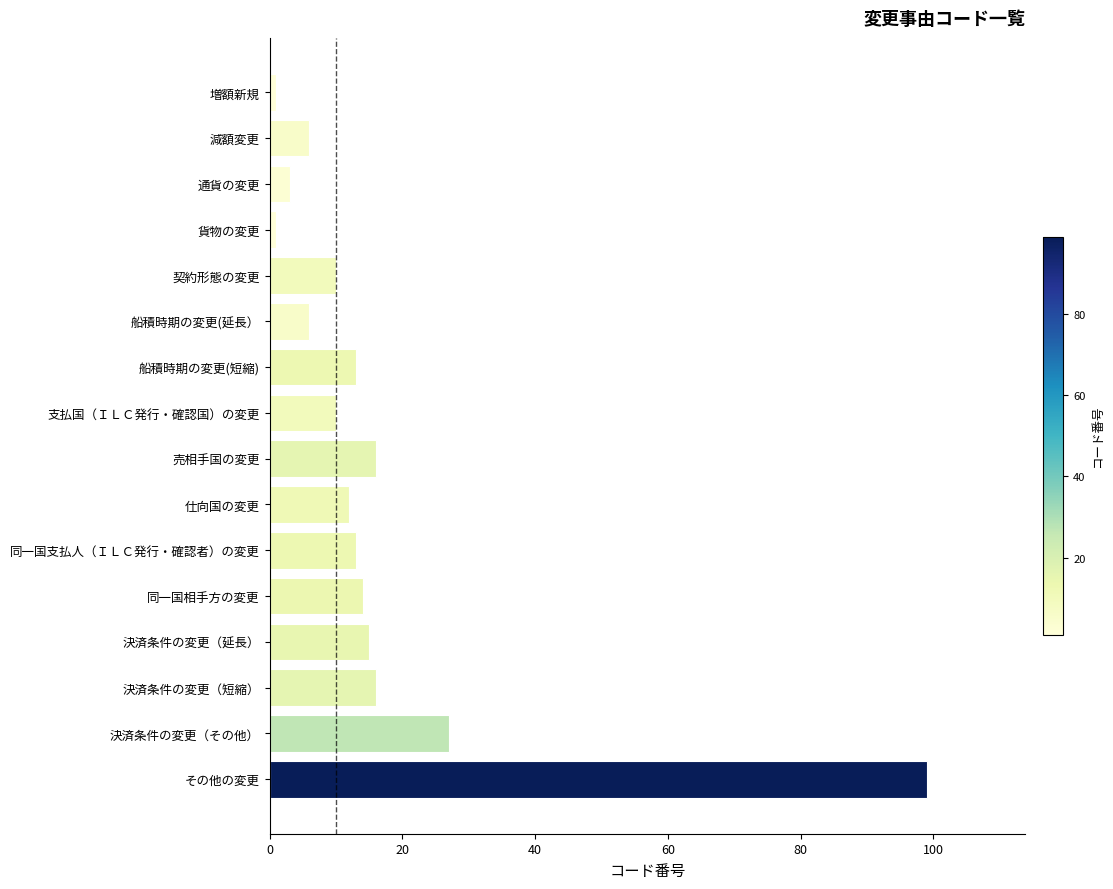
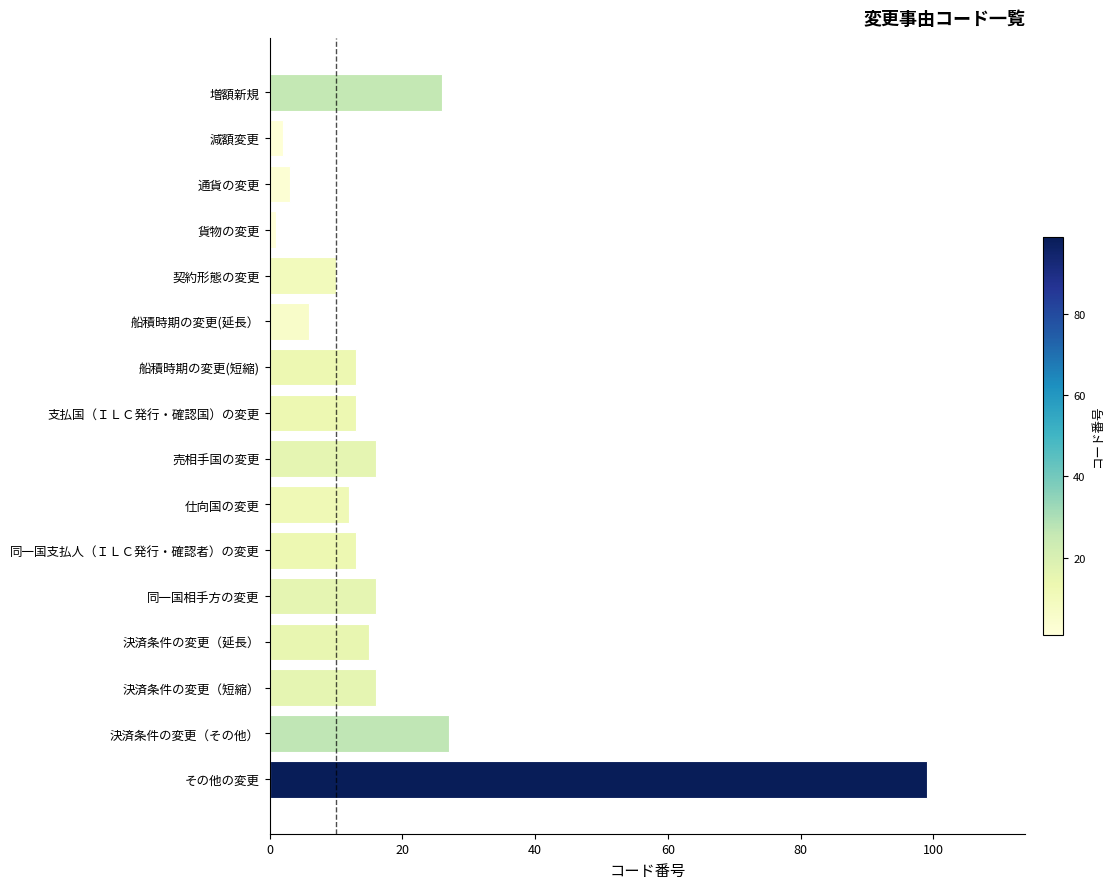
増額新規: 1 -> 26
減額変更: 6 -> 2
支払国（ＩＬＣ発行・確認国）の変更: 10 -> 13
同一国相手方の変更: 14 -> 16
